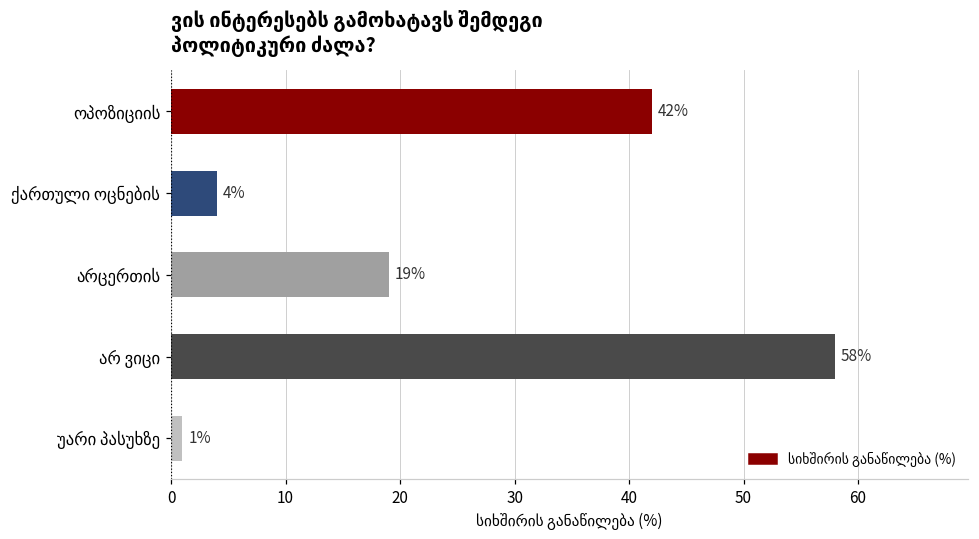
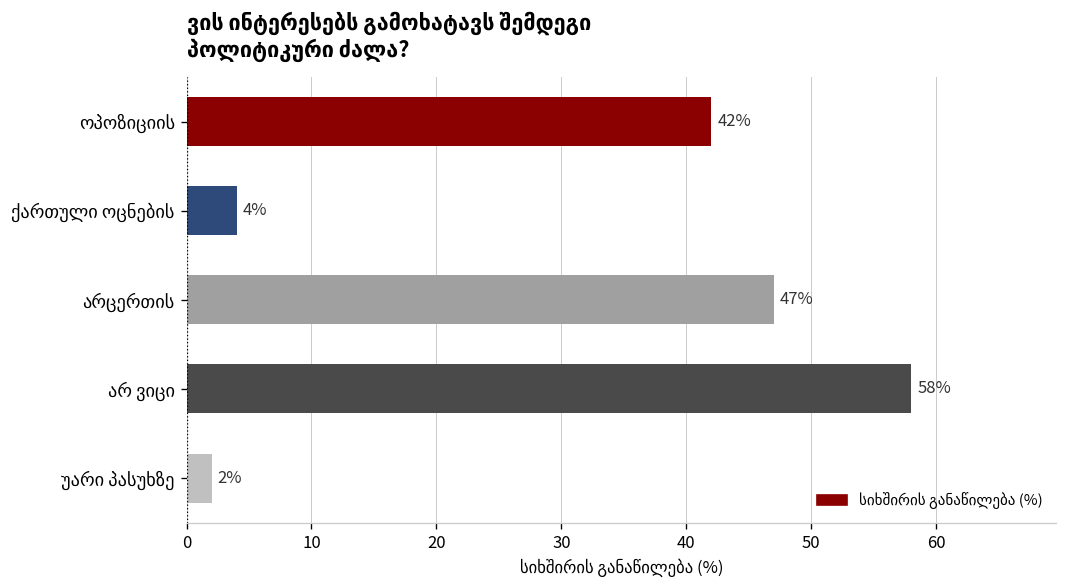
არცერთის: 19% -> 47%
უარი პასუხზე: 1% -> 2%
